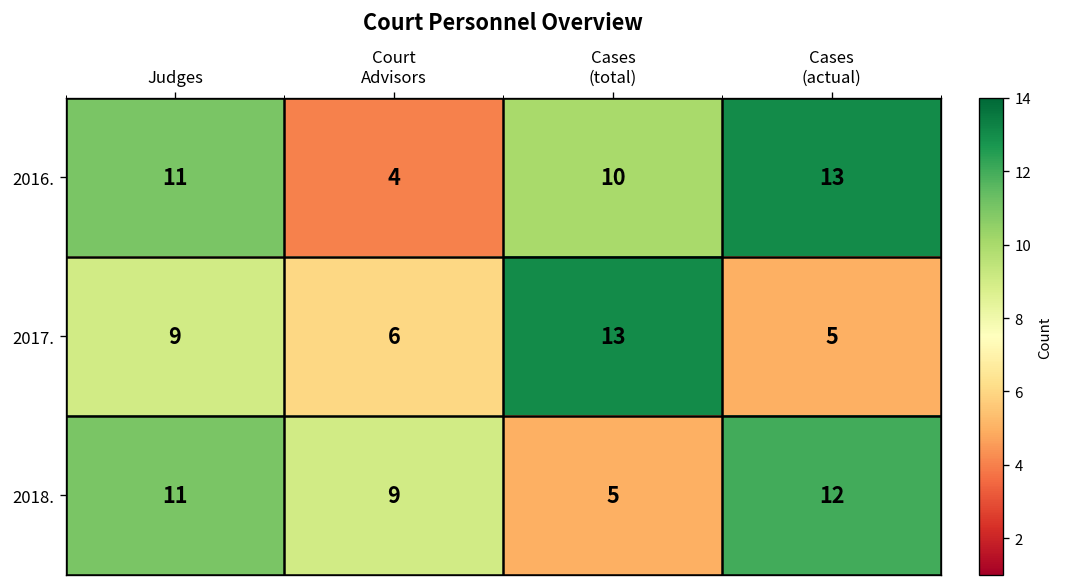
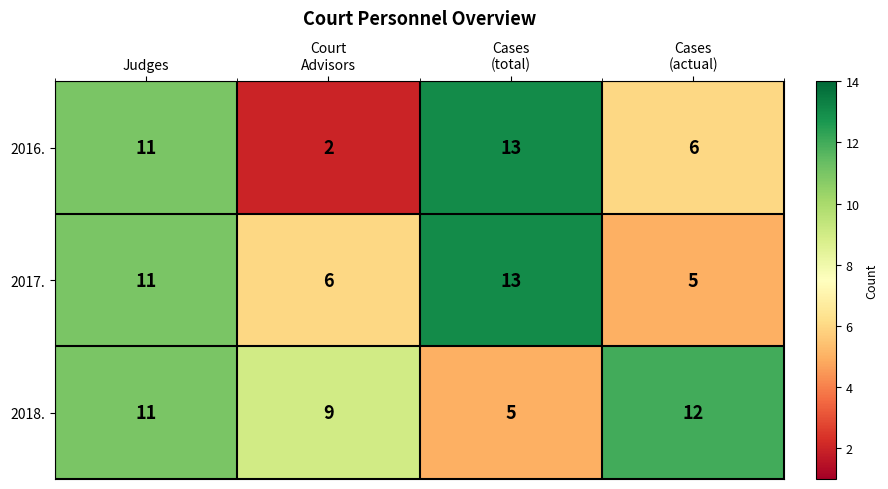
2016., Court Advisors: 4 -> 2
2016., Cases (total): 10 -> 13
2016., Cases (actual): 13 -> 6
2017., Judges: 9 -> 11
